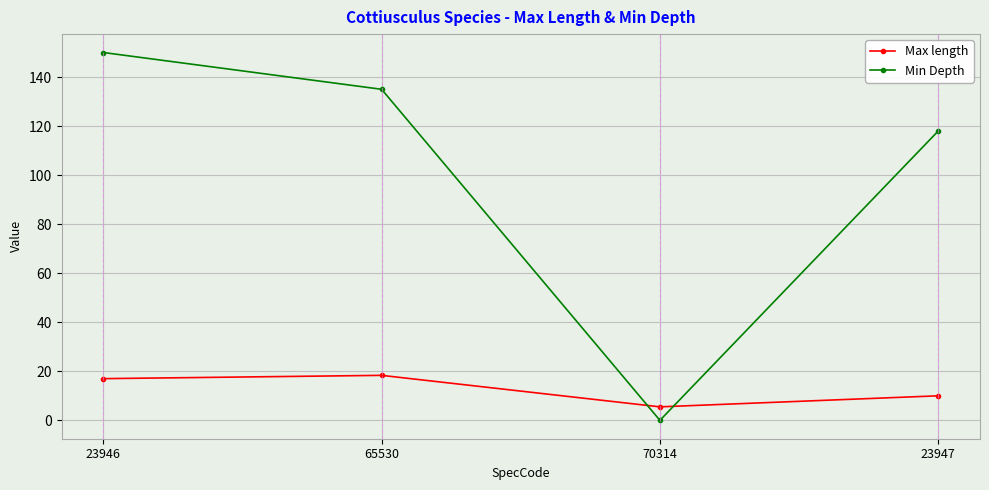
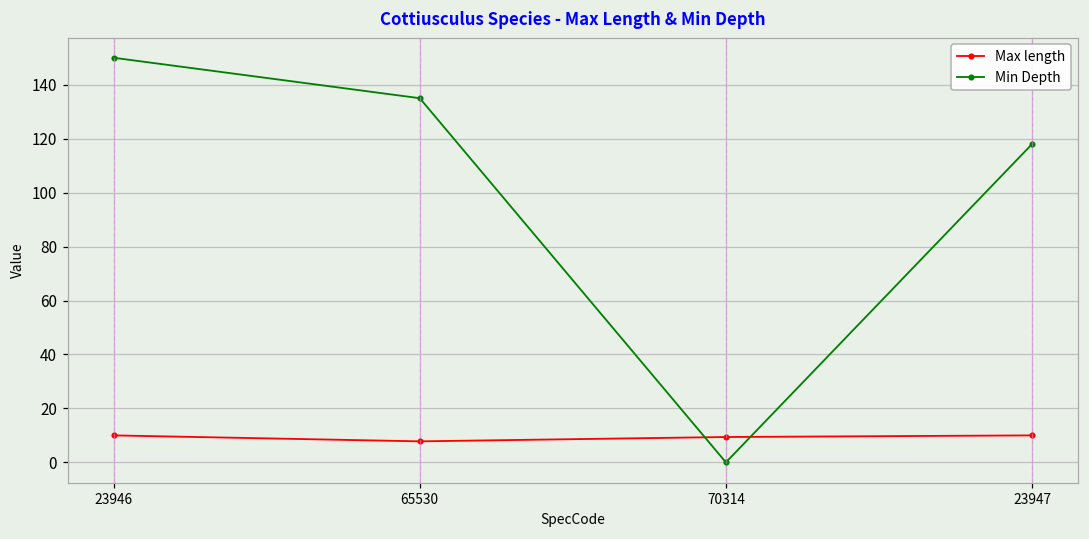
Max length, 23946: 17 -> 10
Max length, 65530: 18 -> 8
Max length, 70314: 6 -> 9
